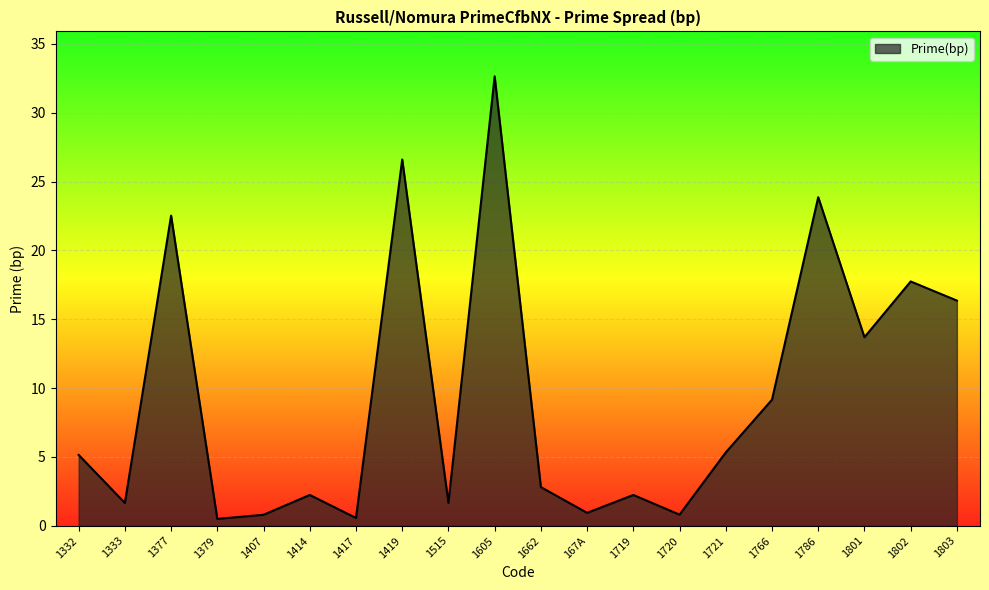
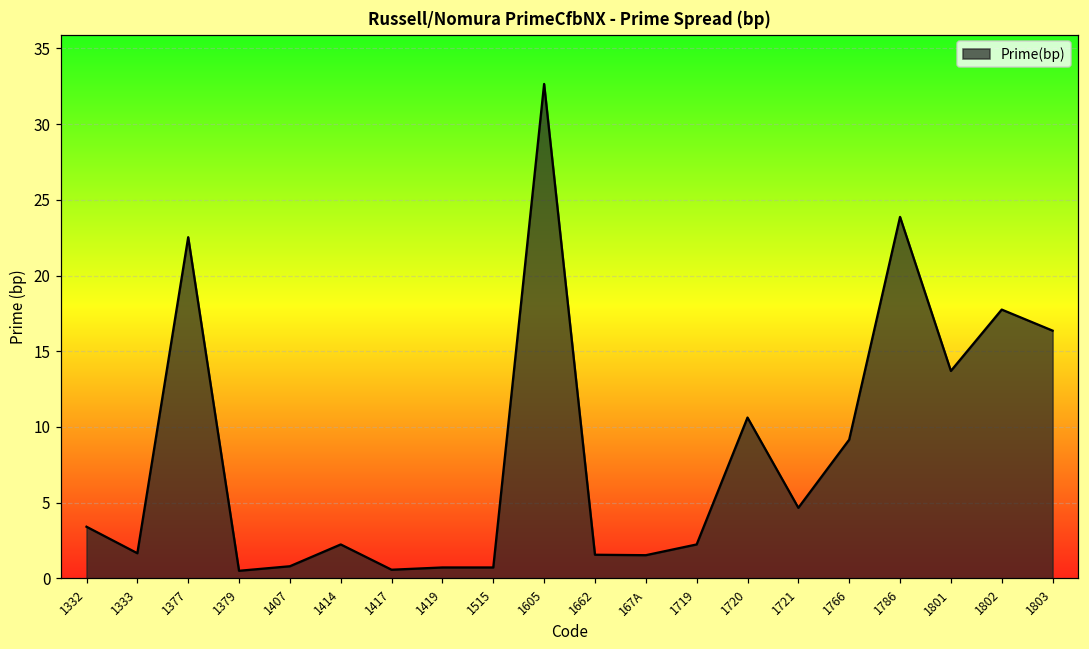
1332: 5.2 -> 3.4
1419: 26.6 -> 0.7
1515: 1.7 -> 0.7
1662: 2.8 -> 1.6
167A: 0.9 -> 1.5
1720: 0.8 -> 10.6
1721: 5.3 -> 4.7
